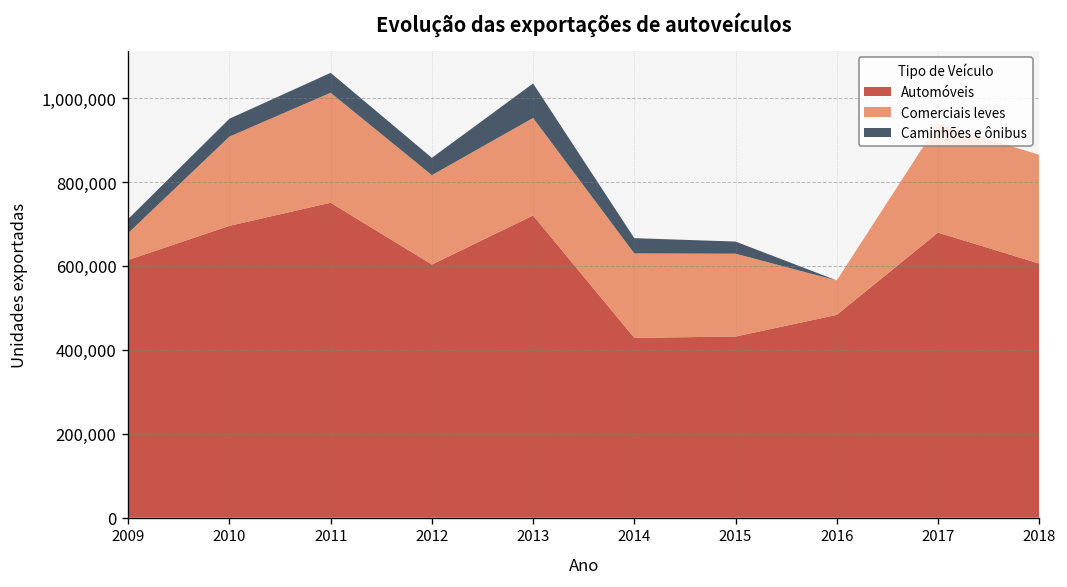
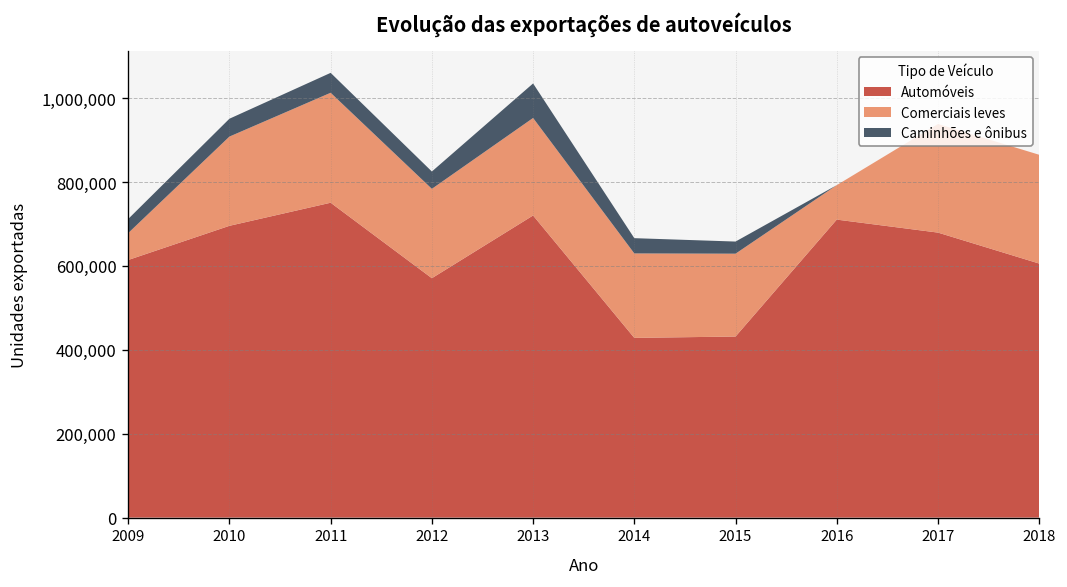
Automóveis, 2012: 600,000 -> 570,000
Automóveis, 2016: 480,000 -> 710,000
